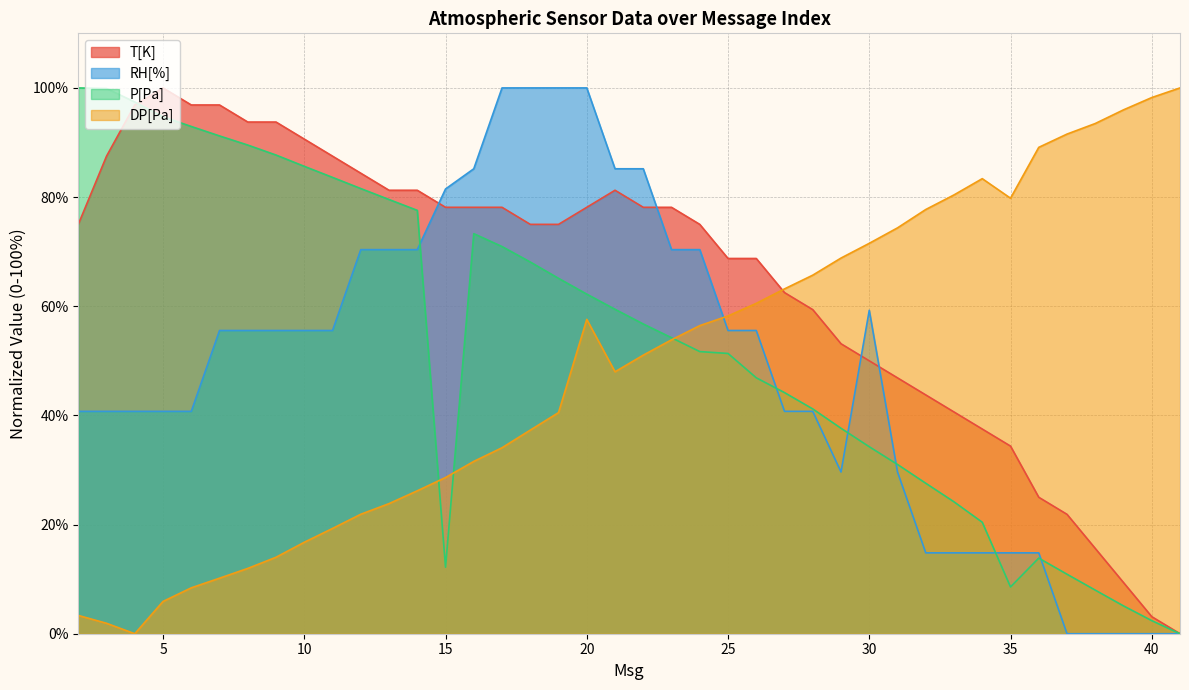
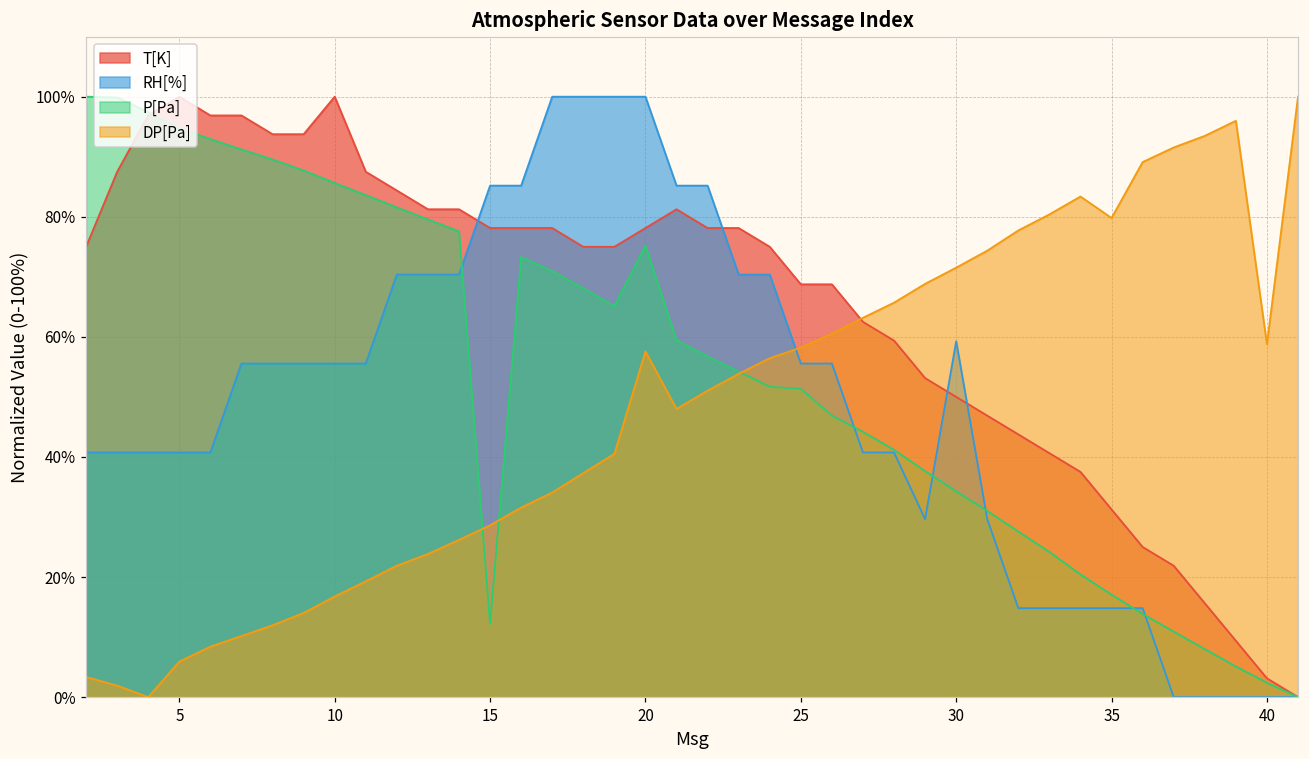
T[K], 10: 91% -> 100%
RH[%], 15: 81% -> 85%
P[Pa], 20: 62% -> 75%
T[K], 35: 34% -> 31%
P[Pa], 35: 9% -> 17%
DP[Pa], 40: 98% -> 59%
